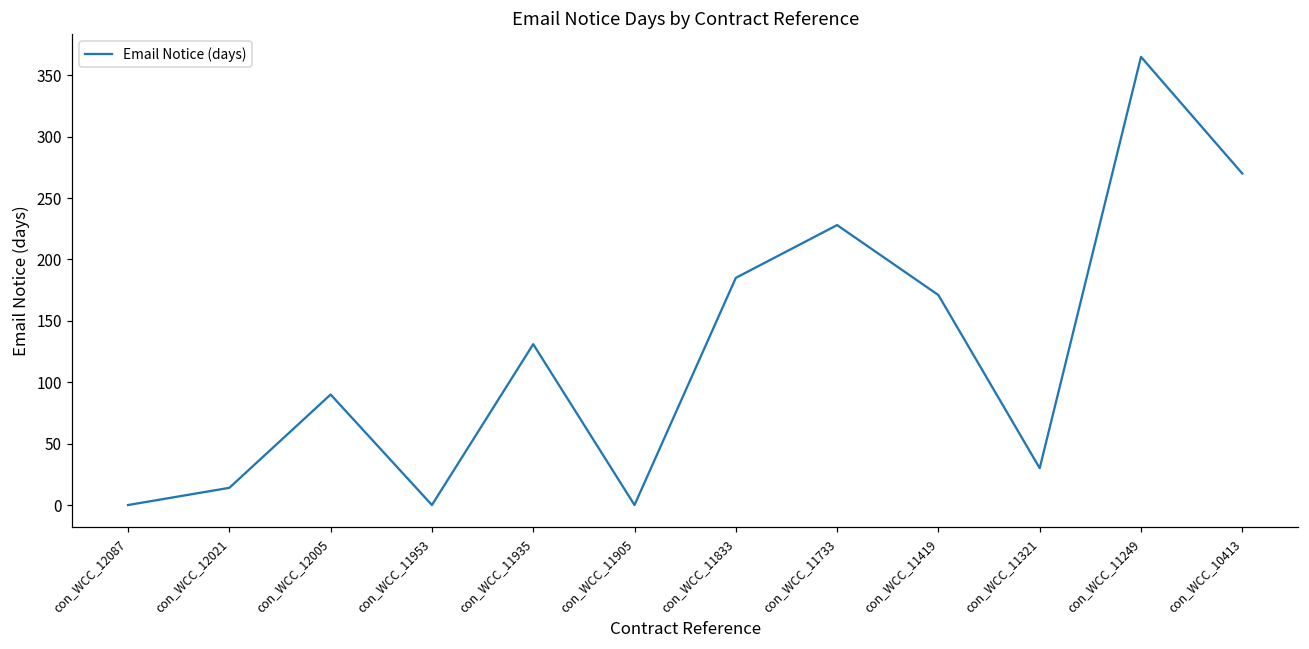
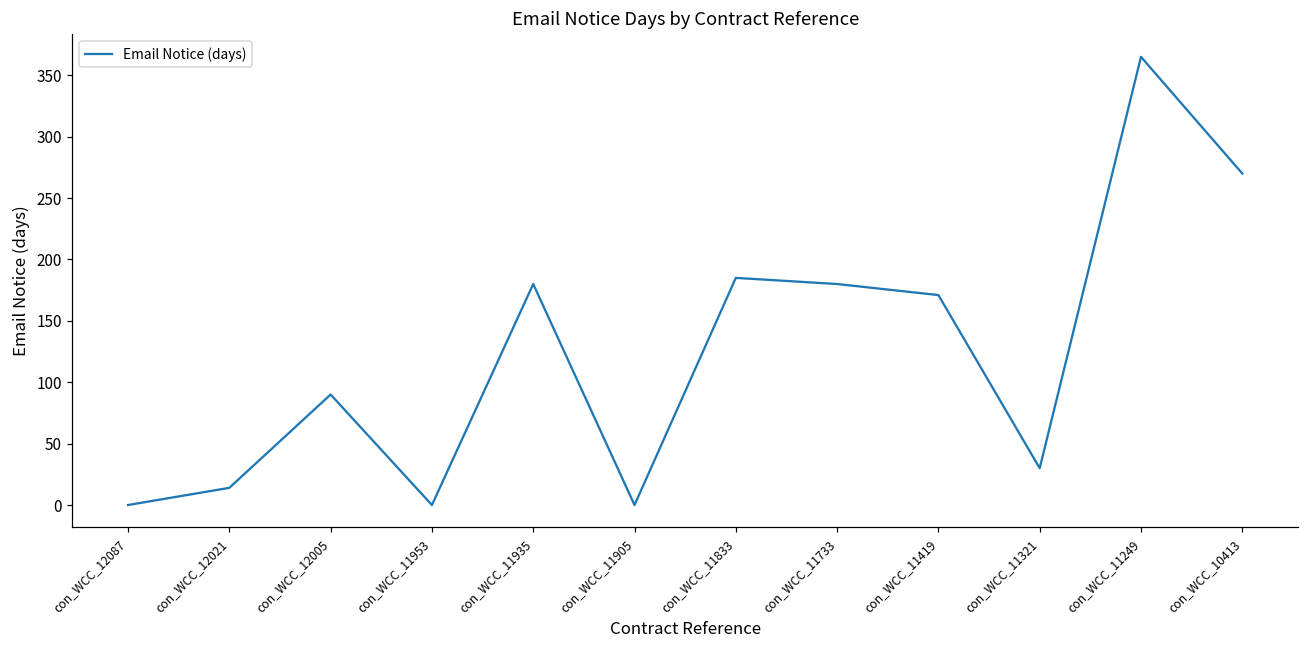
con_WCC_11935: 131 -> 180
con_WCC_11733: 228 -> 180
